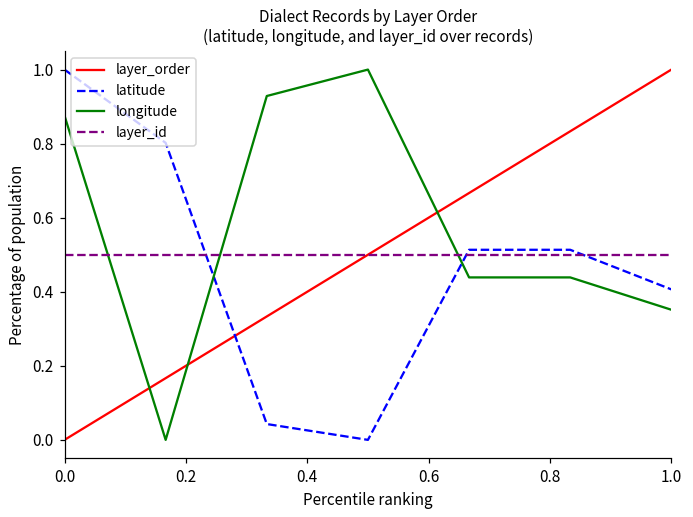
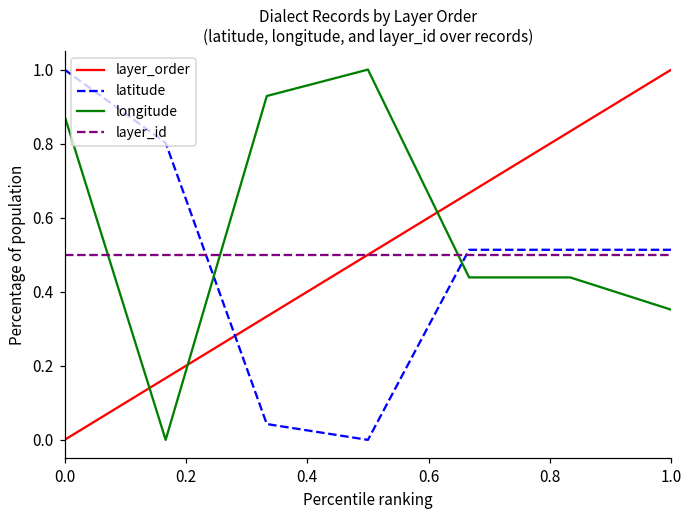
latitude, 1.0: 0.41 -> 0.51
